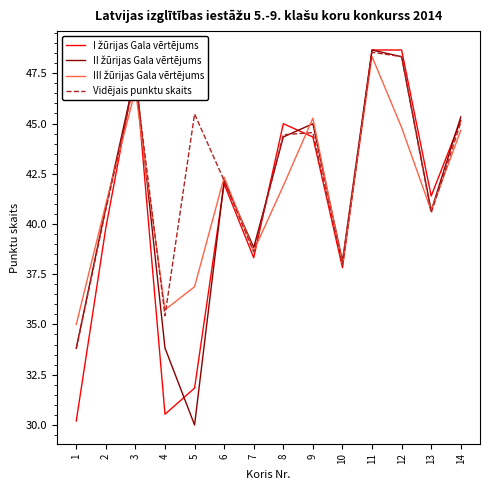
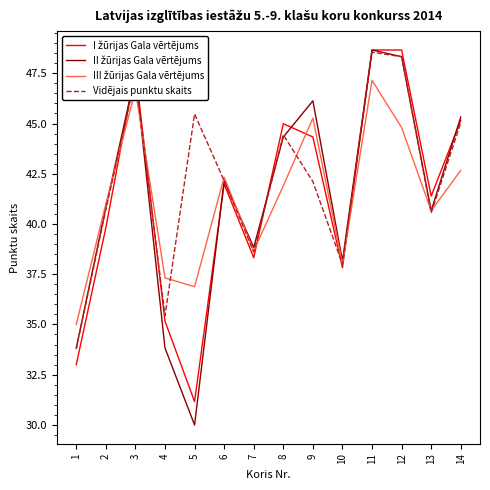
I žūrijas Gala vērtējums, 1: 30.2 -> 33.0
I žūrijas Gala vērtējums, 4: 30.5 -> 35.2
III žūrijas Gala vērtējums, 4: 35.7 -> 37.3
I žūrijas Gala vērtējums, 5: 31.8 -> 31.2
II žūrijas Gala vērtējums, 9: 45.0 -> 46.1
Vidējais punktu skaits, 9: 44.6 -> 42.1
III žūrijas Gala vērtējums, 11: 48.3 -> 47.2
III žūrijas Gala vērtējums, 14: 44.7 -> 42.7
